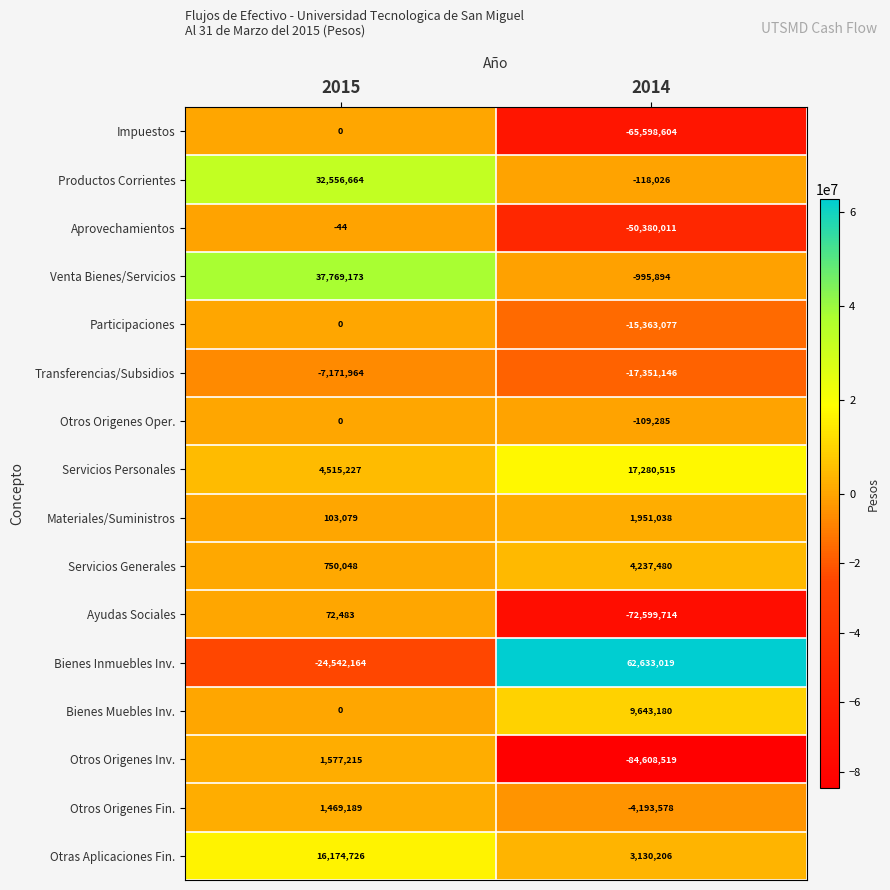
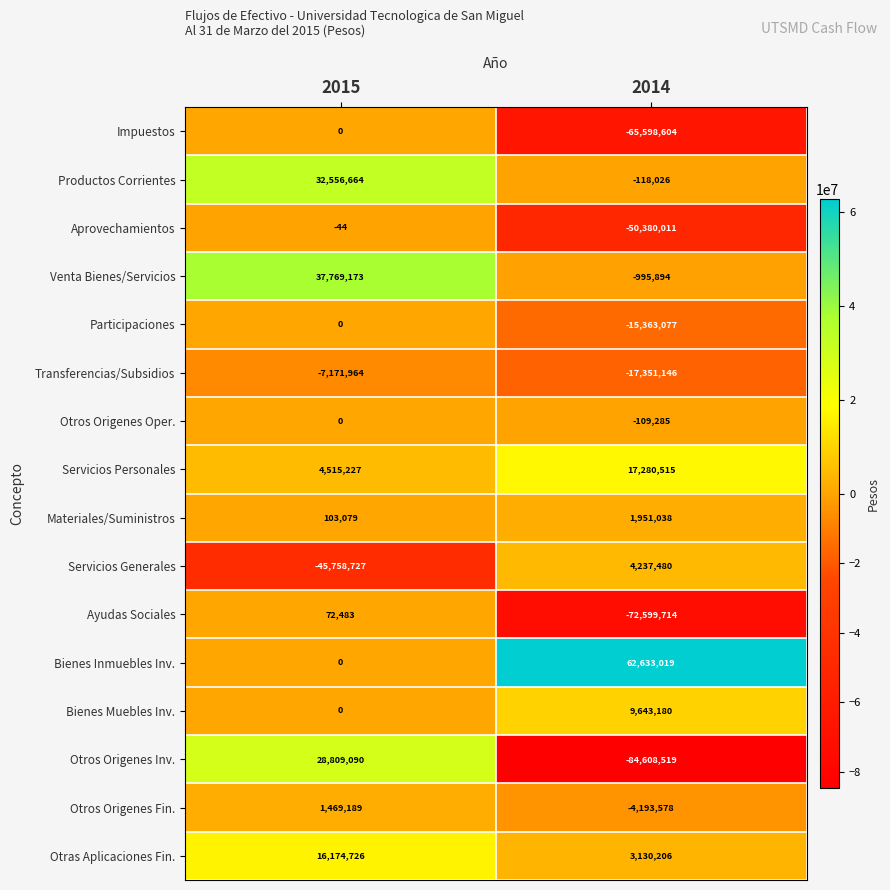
Servicios Generales, 2015: 750,048 -> -45,758,727
Bienes Inmuebles Inv., 2015: -24,542,164 -> 0
Otros Origenes Inv., 2015: 1,577,215 -> 28,809,090
